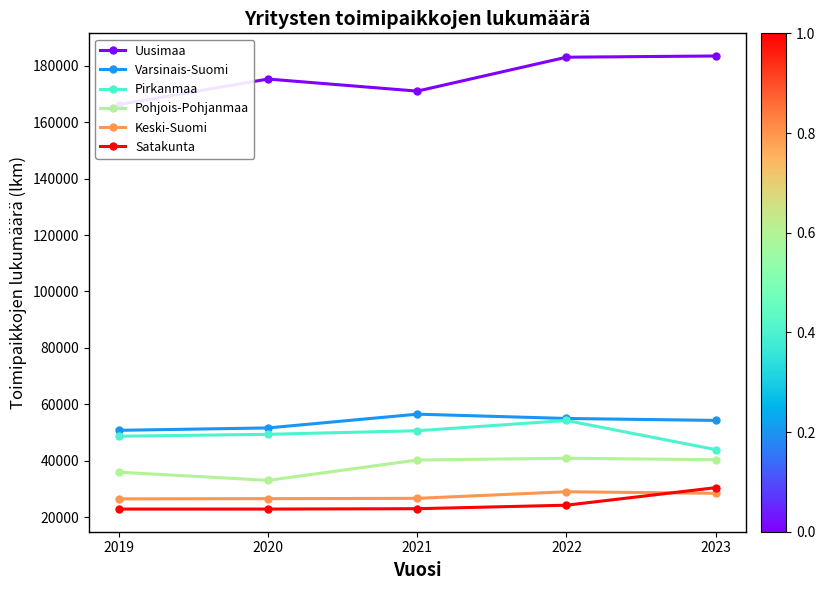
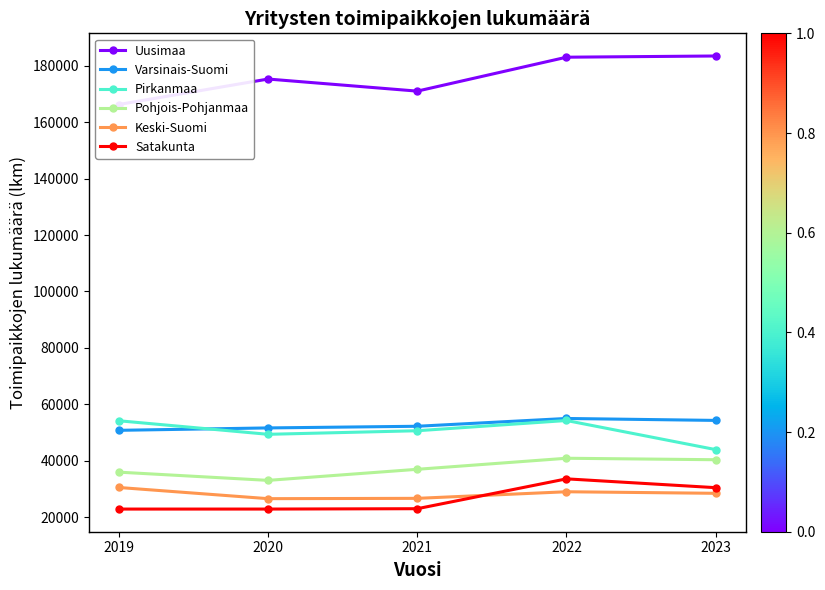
Pirkanmaa, 2019: 49000 -> 54000
Keski-Suomi, 2019: 27000 -> 31000
Varsinais-Suomi, 2021: 57000 -> 52000
Pohjois-Pohjanmaa, 2021: 40000 -> 37000
Satakunta, 2022: 24000 -> 34000
